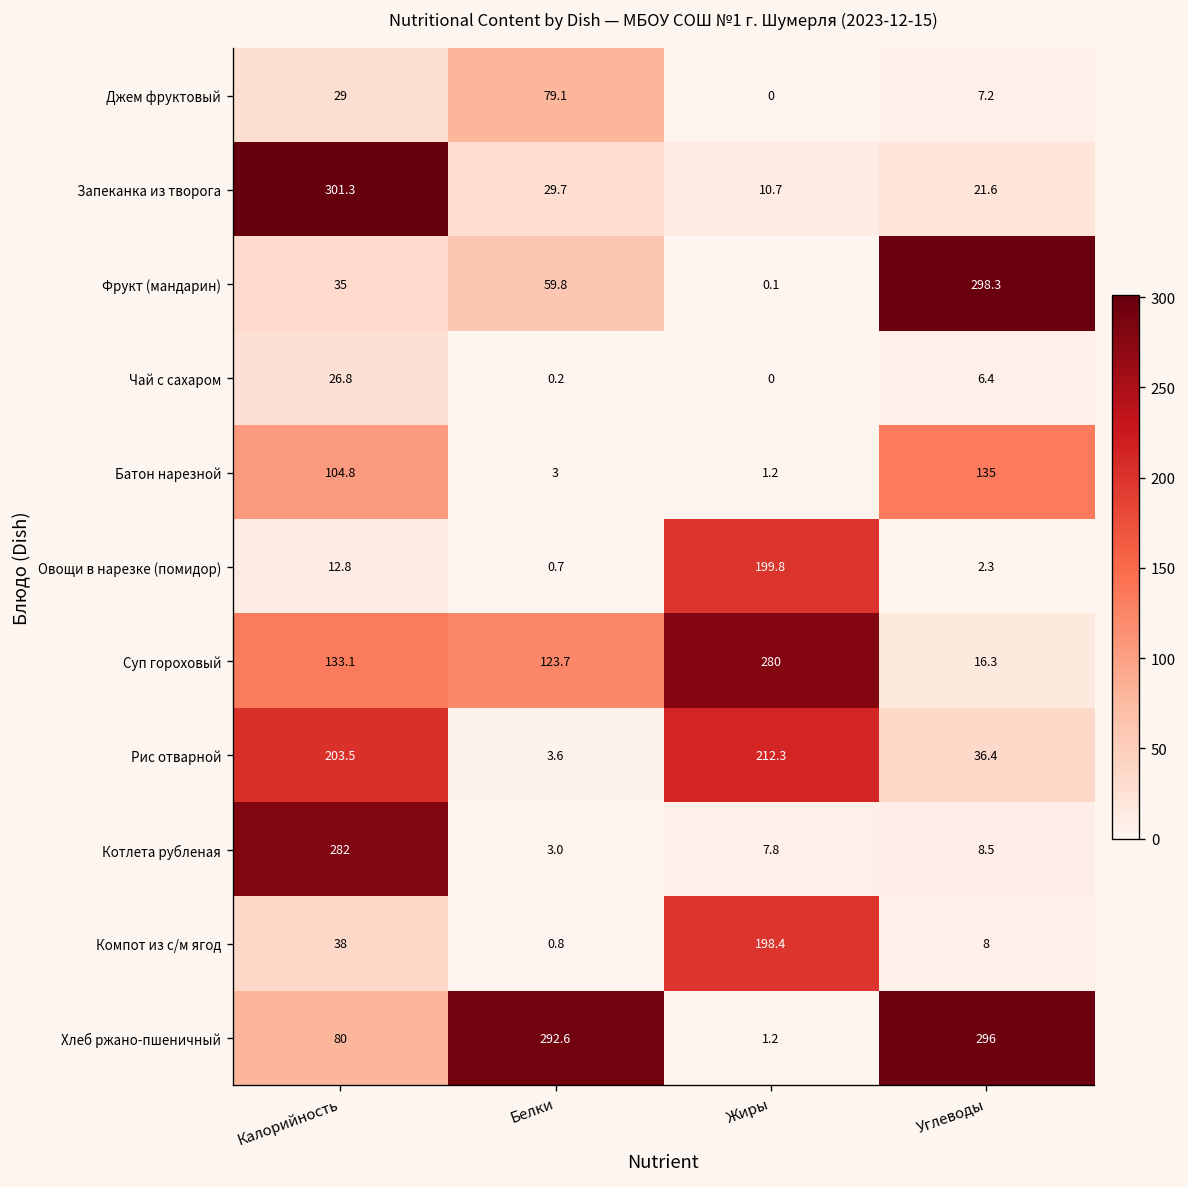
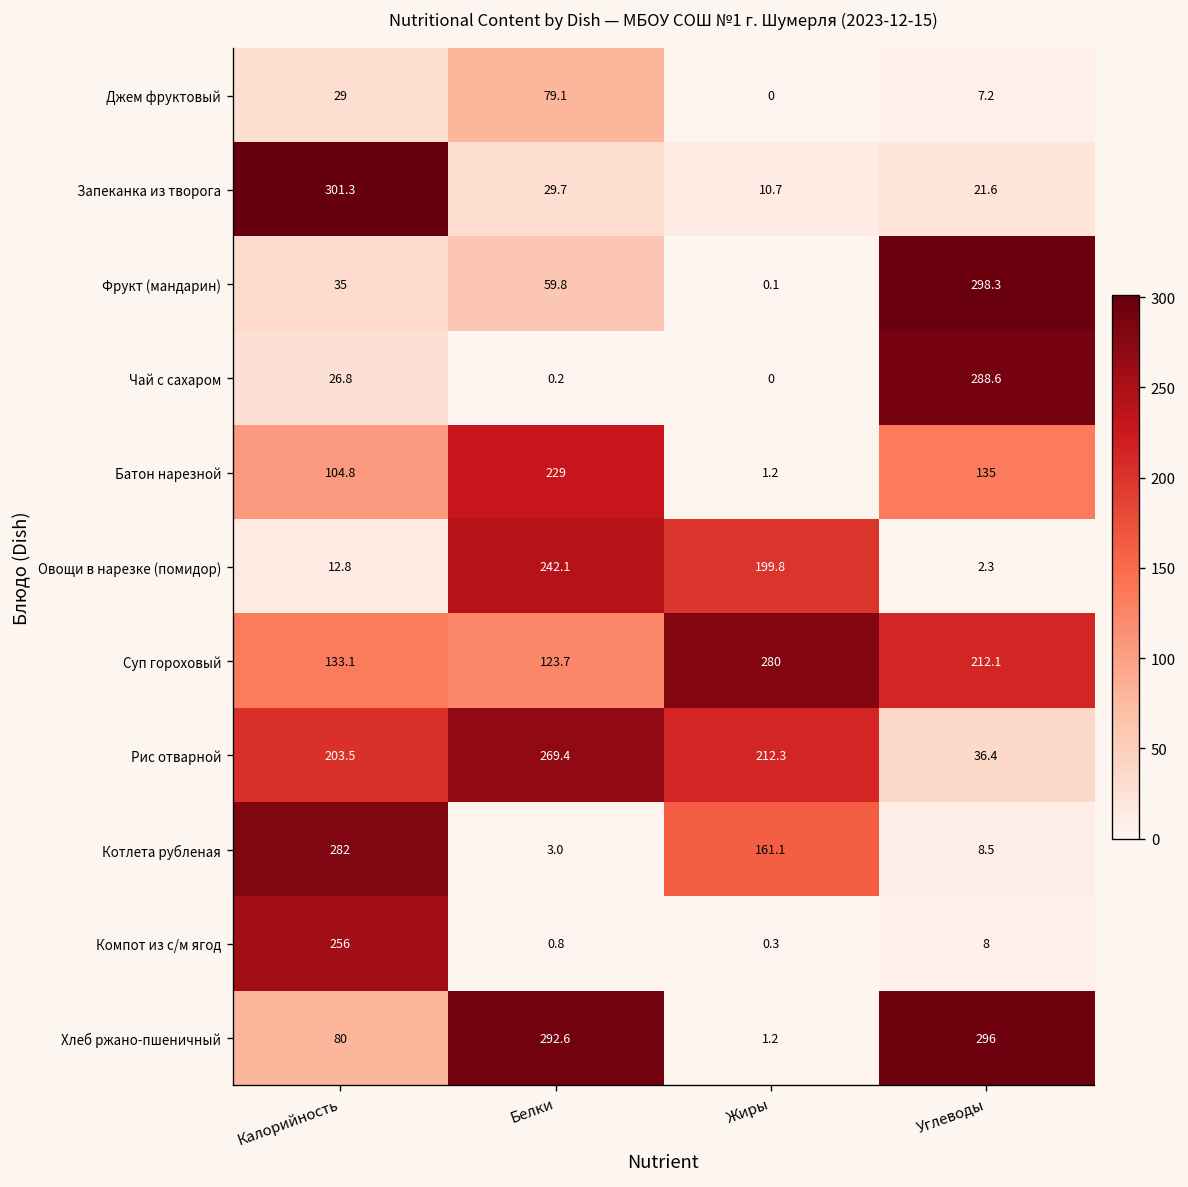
Чай с сахаром, Углеводы: 6.4 -> 288.6
Батон нарезной, Белки: 3 -> 229
Овощи в нарезке (помидор), Белки: 0.7 -> 242.1
Суп гороховый, Углеводы: 16.3 -> 212.1
Рис отварной, Белки: 3.6 -> 269.4
Котлета рубленая, Жиры: 7.8 -> 161.1
Компот из с/м ягод, Калорийность: 38 -> 256
Компот из с/м ягод, Жиры: 198.4 -> 0.3
